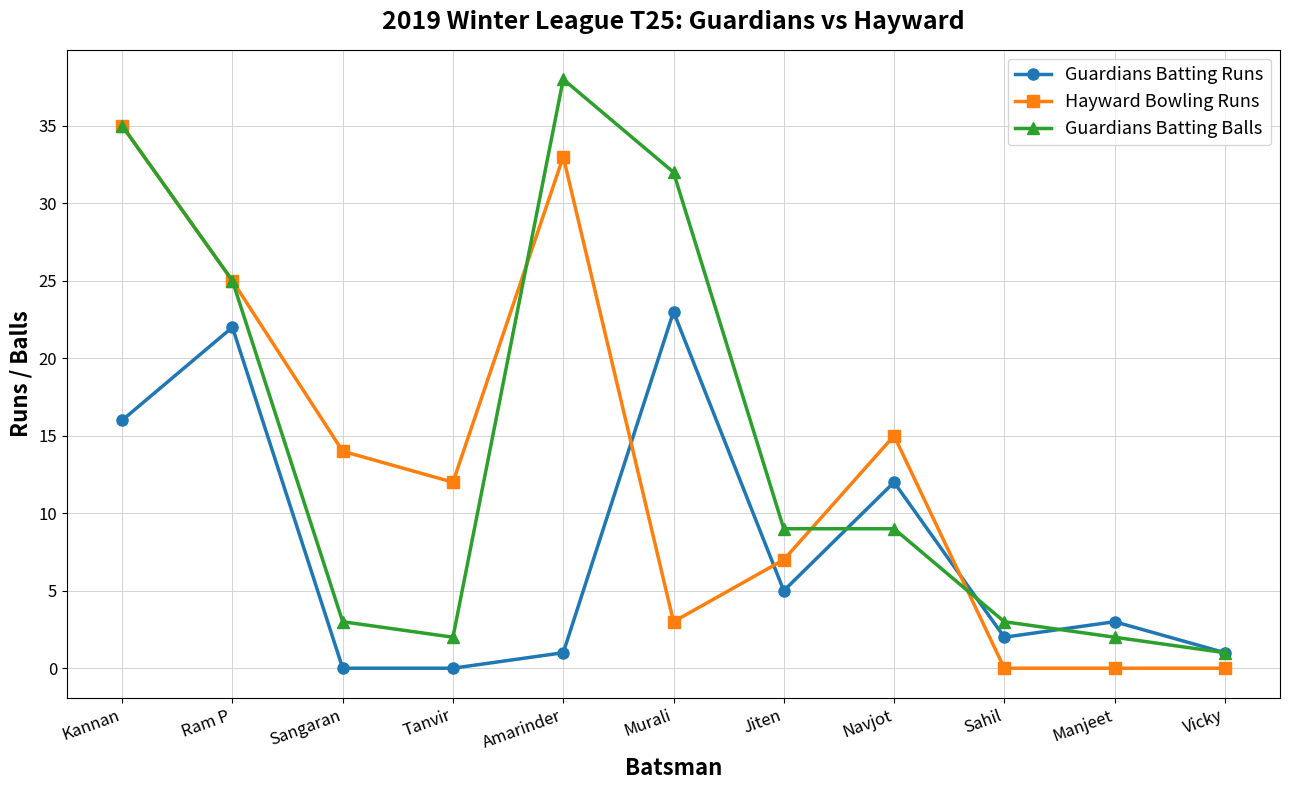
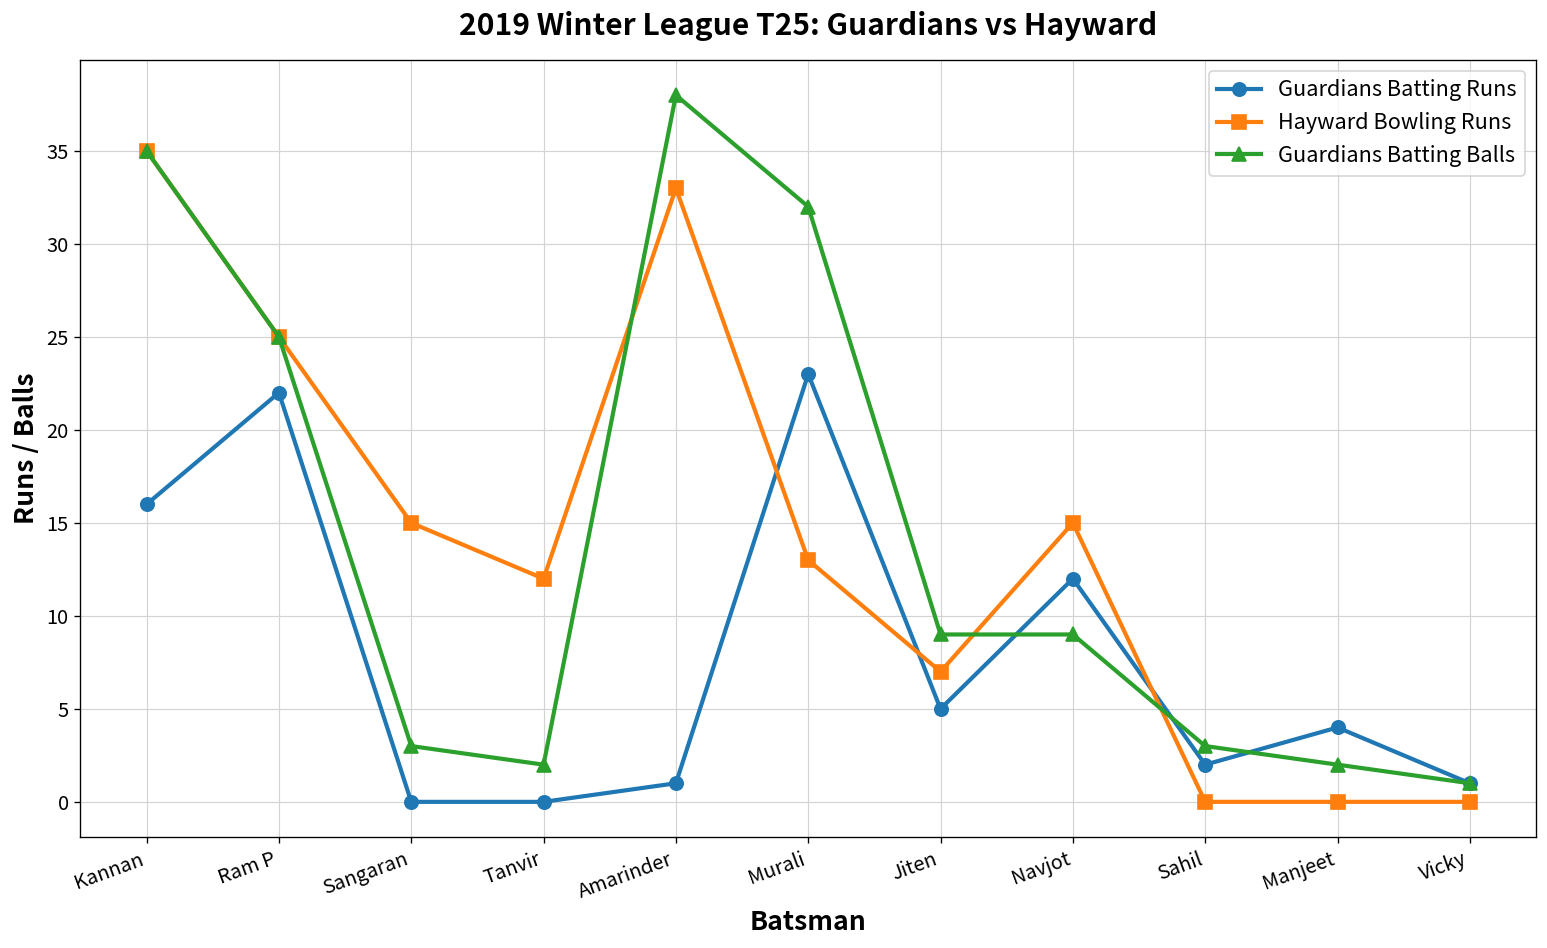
Hayward Bowling Runs, Sangaran: 14 -> 15
Hayward Bowling Runs, Murali: 3 -> 13
Guardians Batting Runs, Manjeet: 3 -> 4
